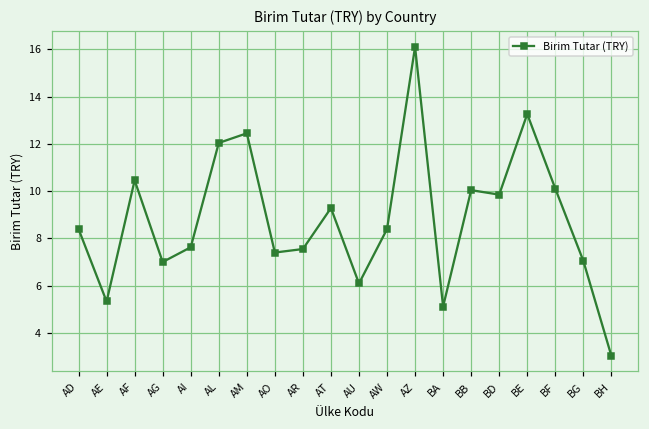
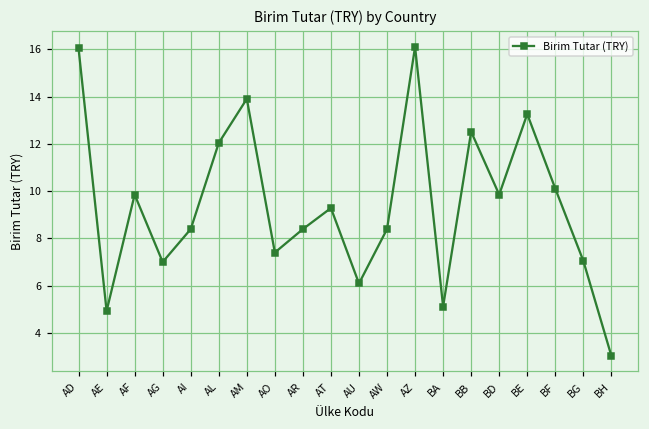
AD: 8.4 -> 16.0
AE: 5.3 -> 4.9
AF: 10.5 -> 9.9
AI: 7.6 -> 8.4
AM: 12.4 -> 13.9
AR: 7.6 -> 8.4
BB: 10.0 -> 12.5
